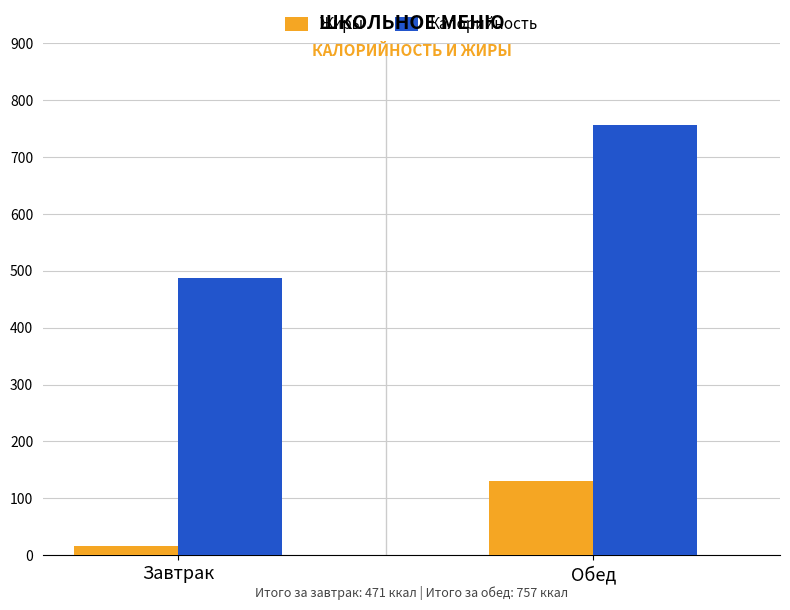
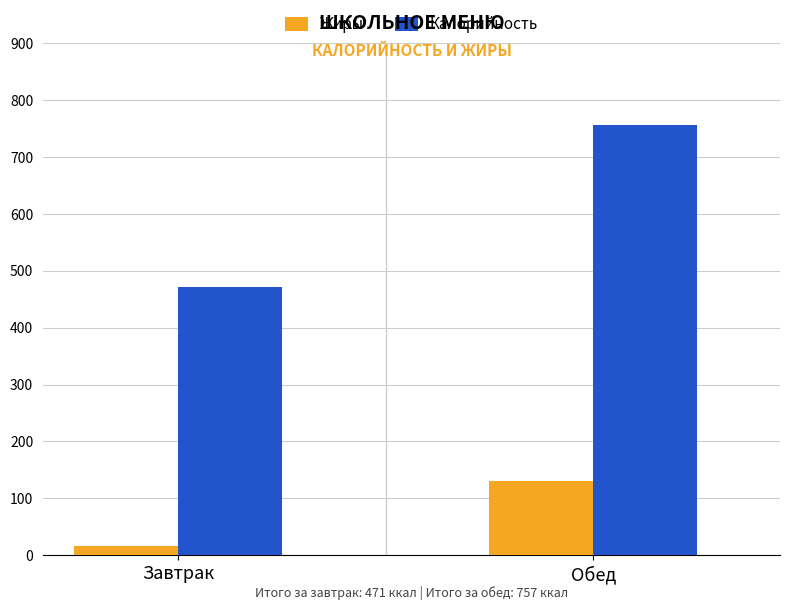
Калорийность, Завтрак: 490 -> 470
